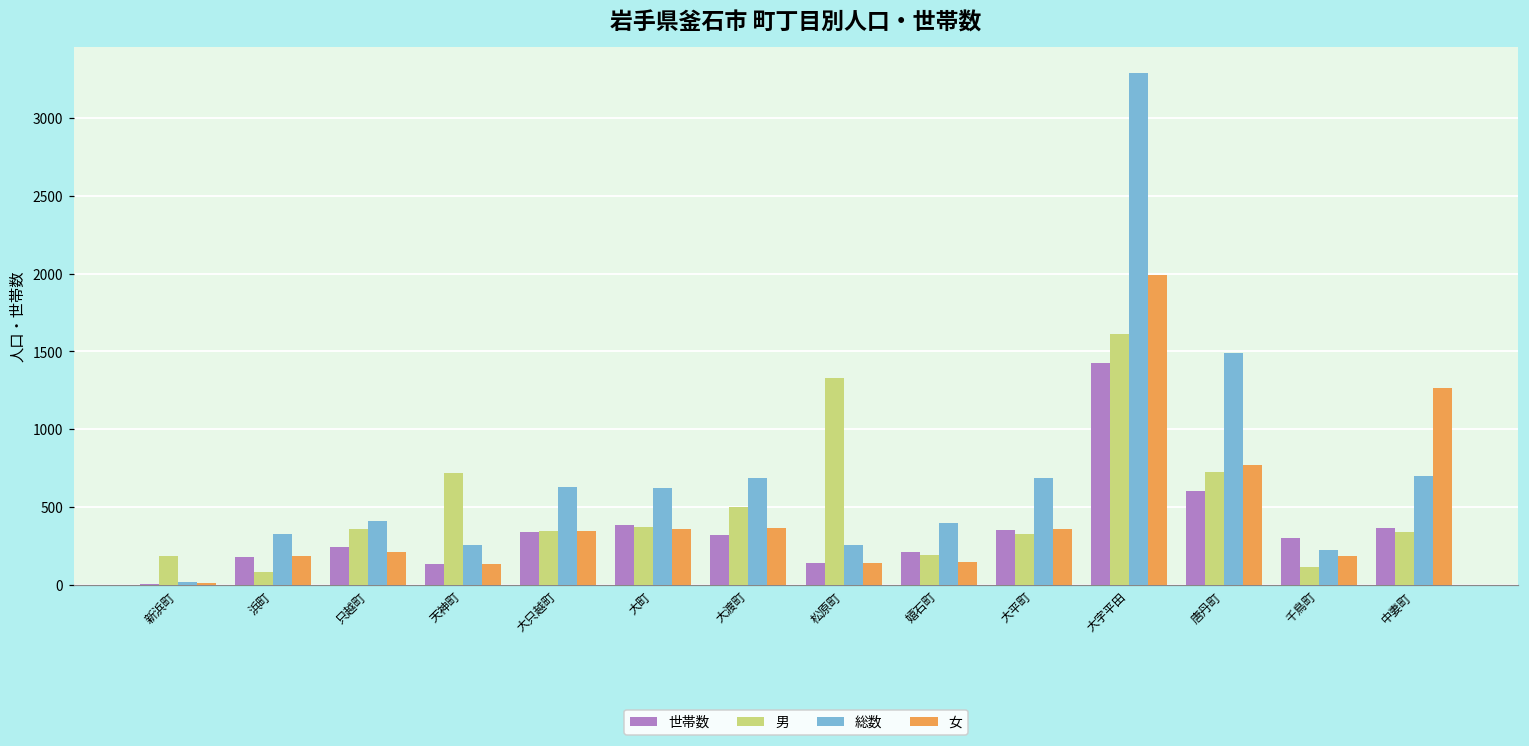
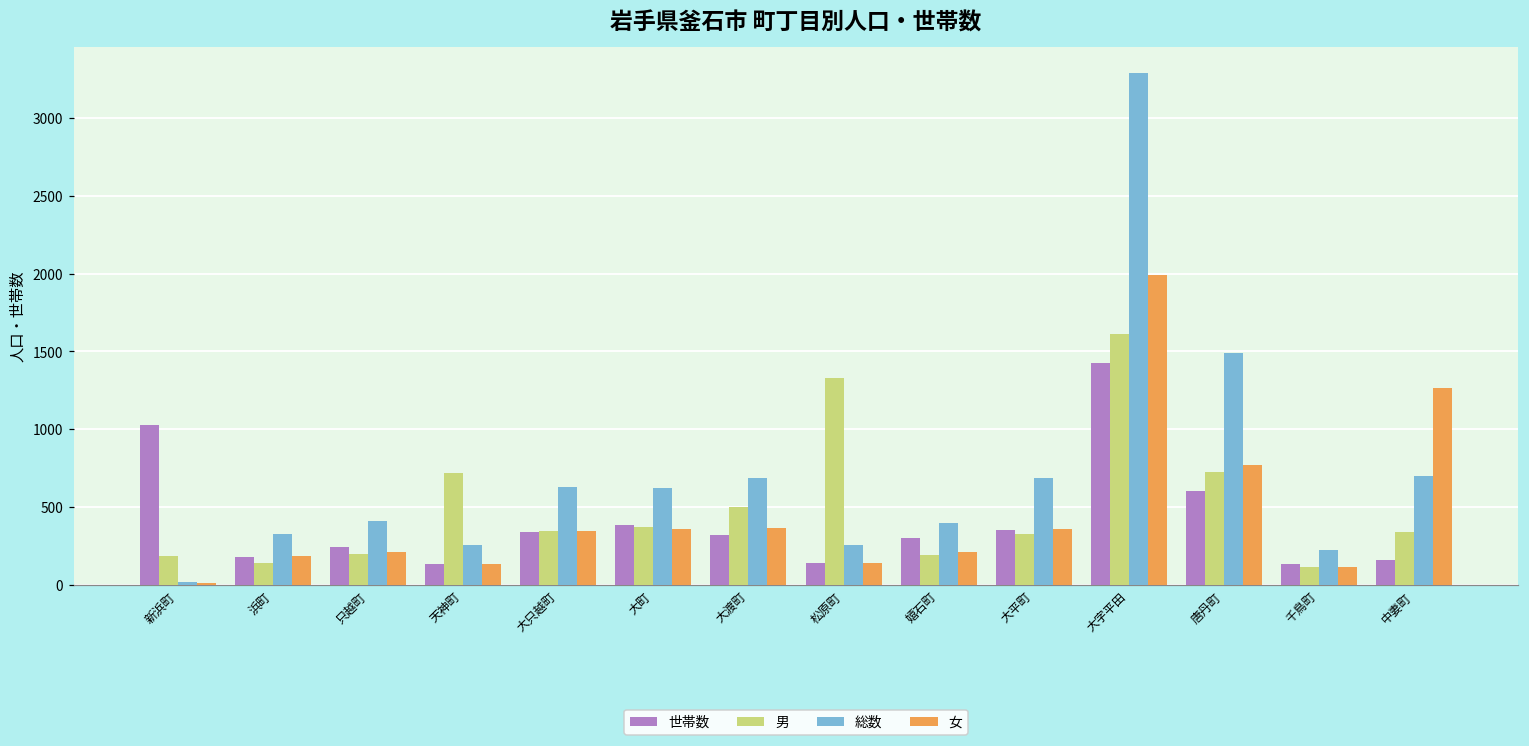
世帯数, 新浜町: 10 -> 1020
男, 浜町: 80 -> 140
男, 只越町: 360 -> 200
世帯数, 嬉石町: 210 -> 300
女, 嬉石町: 150 -> 210
世帯数, 千鳥町: 300 -> 130
女, 千鳥町: 190 -> 110
世帯数, 中妻町: 360 -> 160
